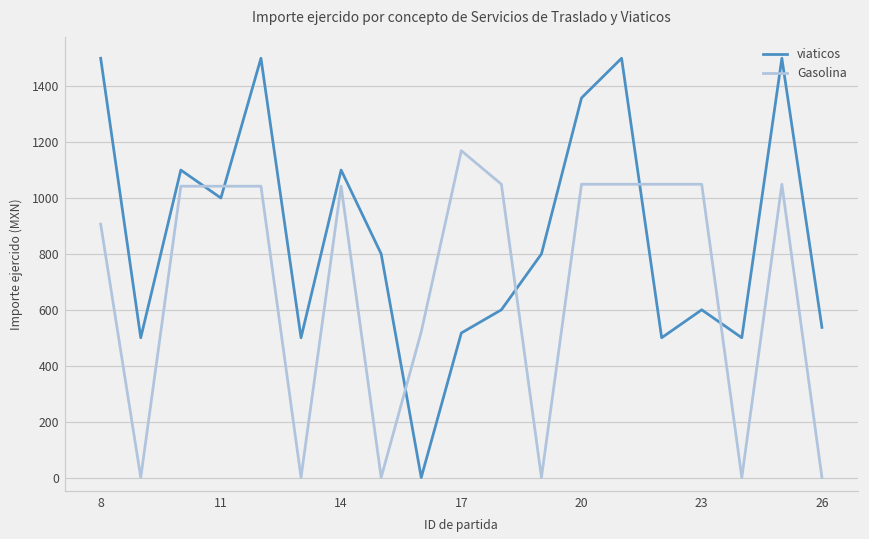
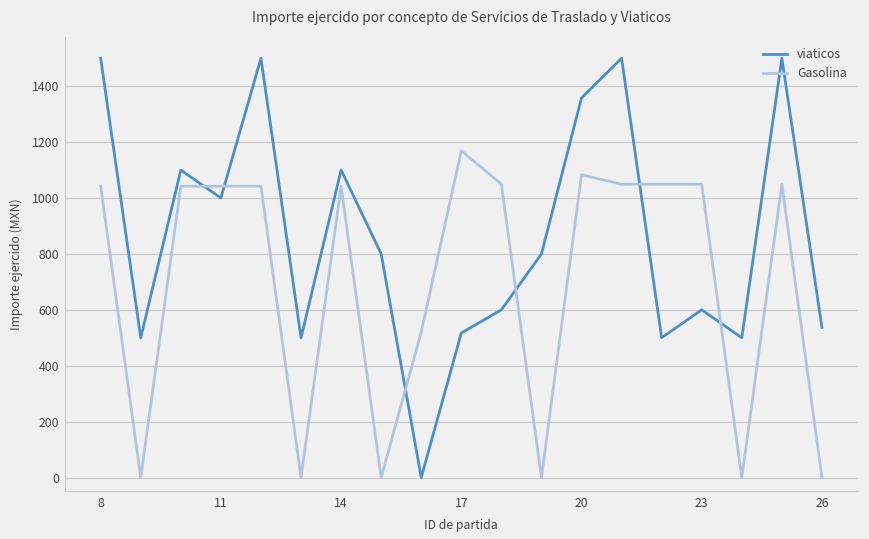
Gasolina, 8: 910 -> 1040
Gasolina, 20: 1050 -> 1080
